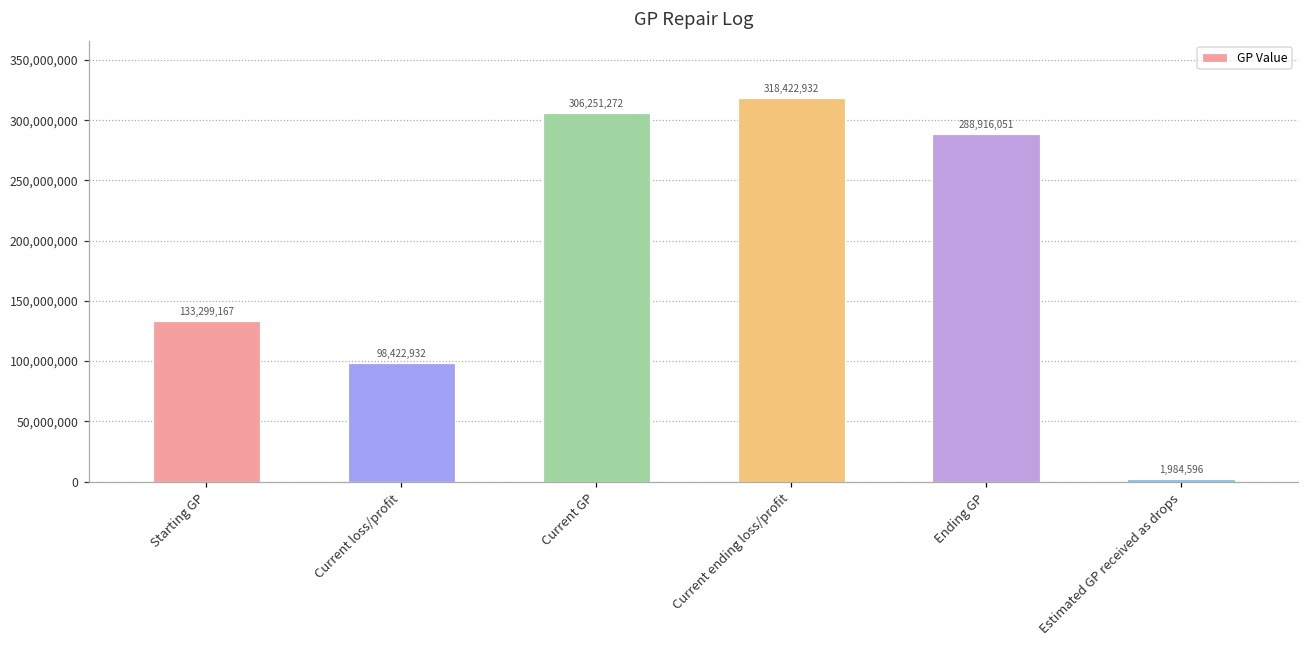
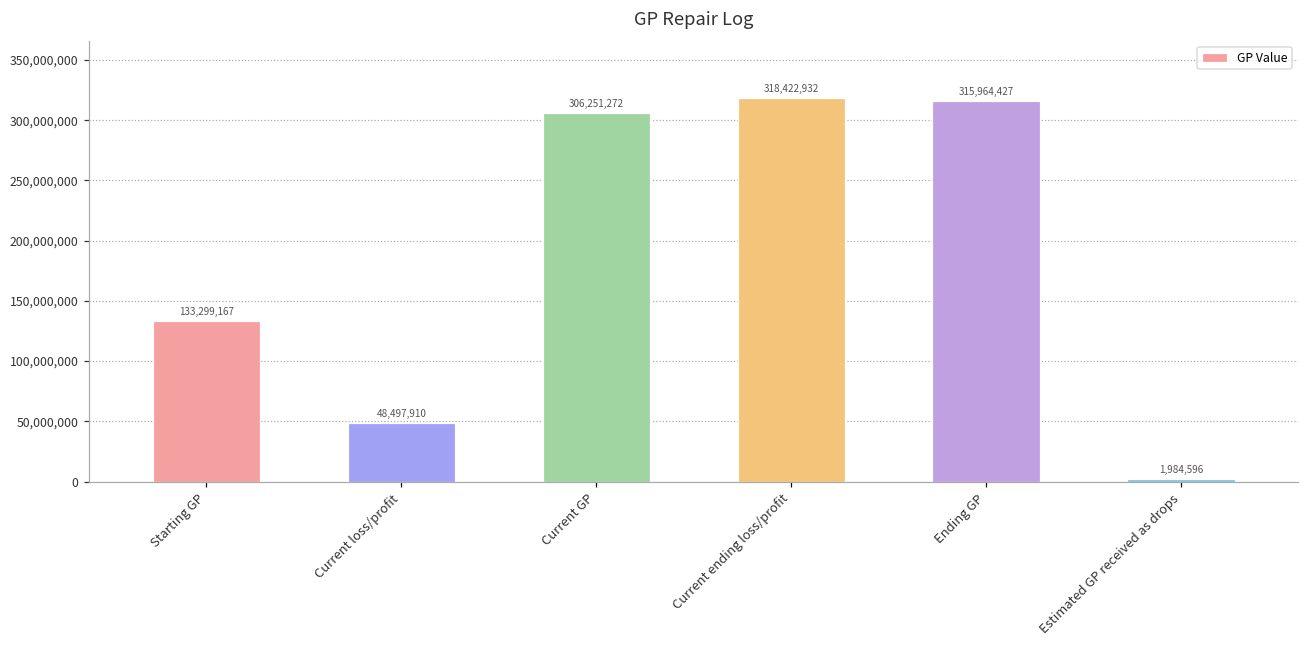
Current loss/profit: 98,422,932 -> 48,497,910
Ending GP: 288,916,051 -> 315,964,427
